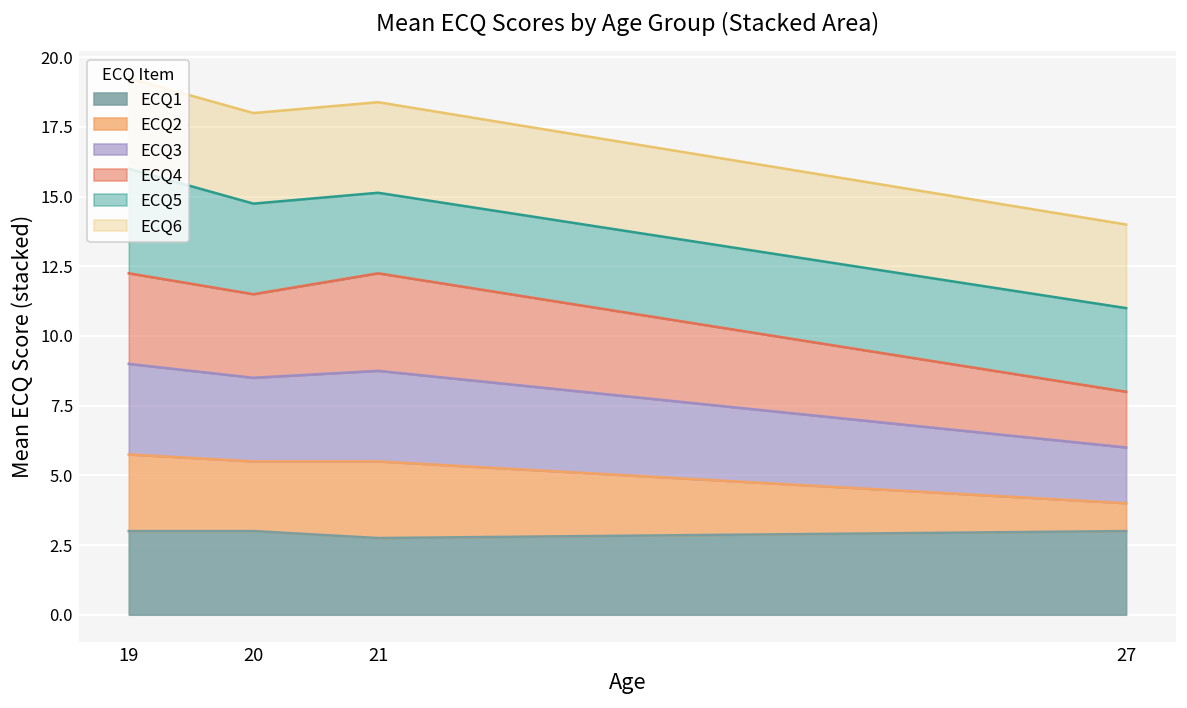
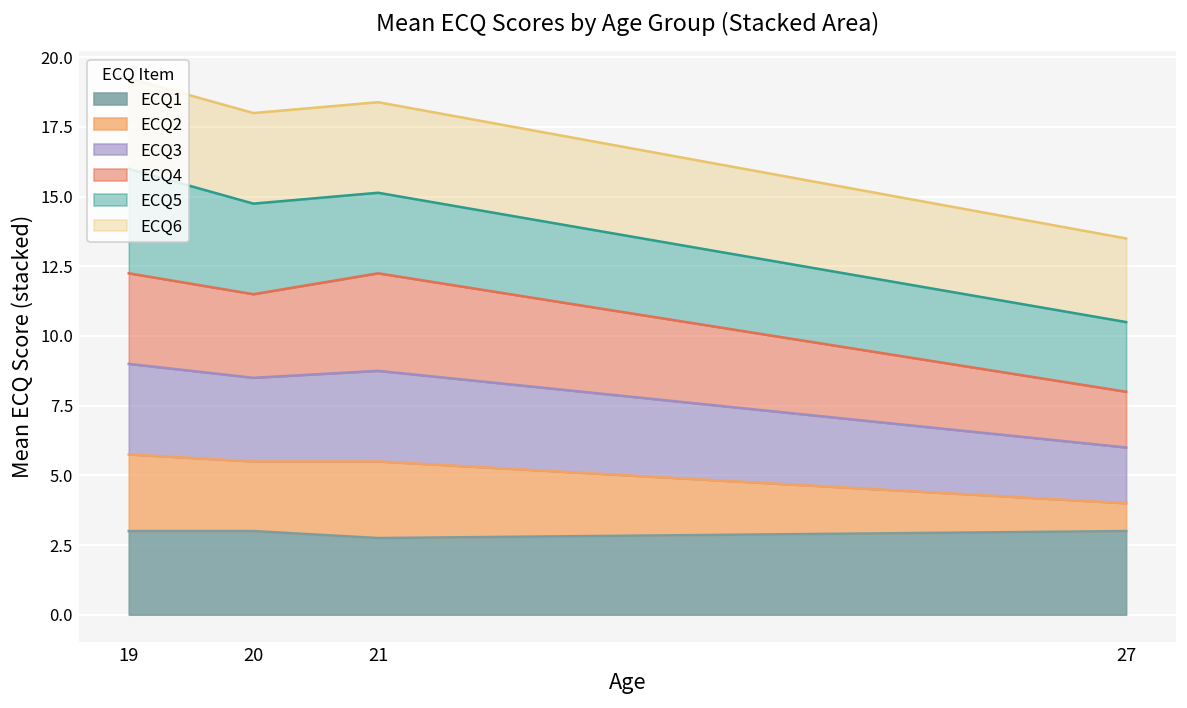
ECQ5, 27: 3.0 -> 2.5
